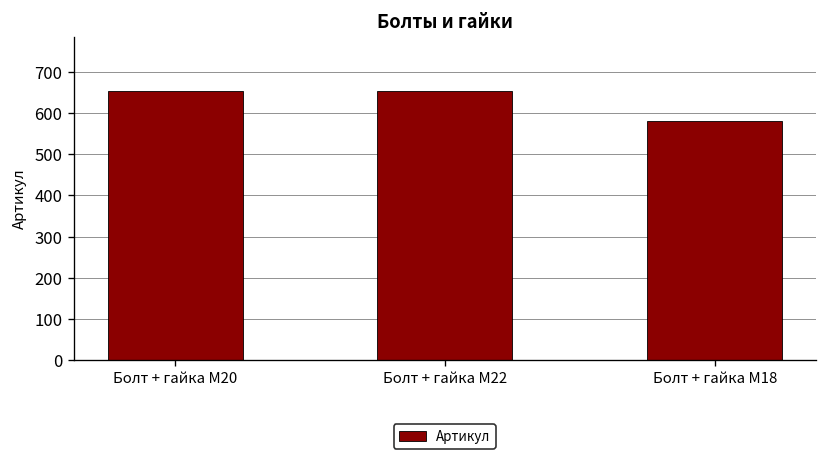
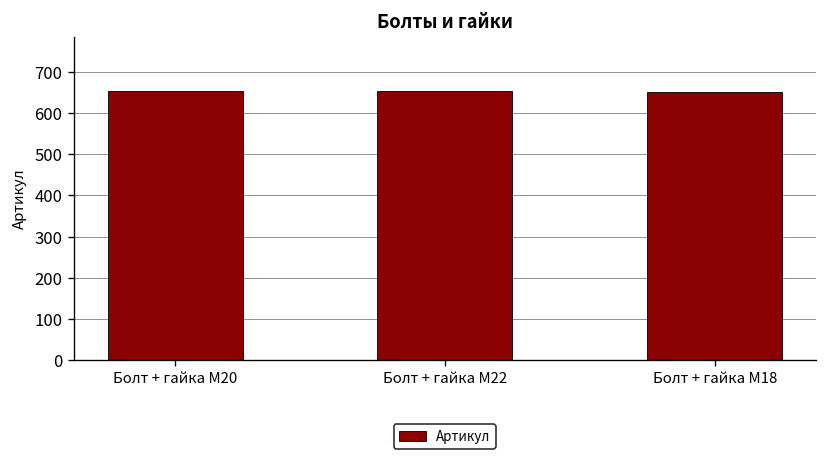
Болт + гайка M18: 580 -> 650
